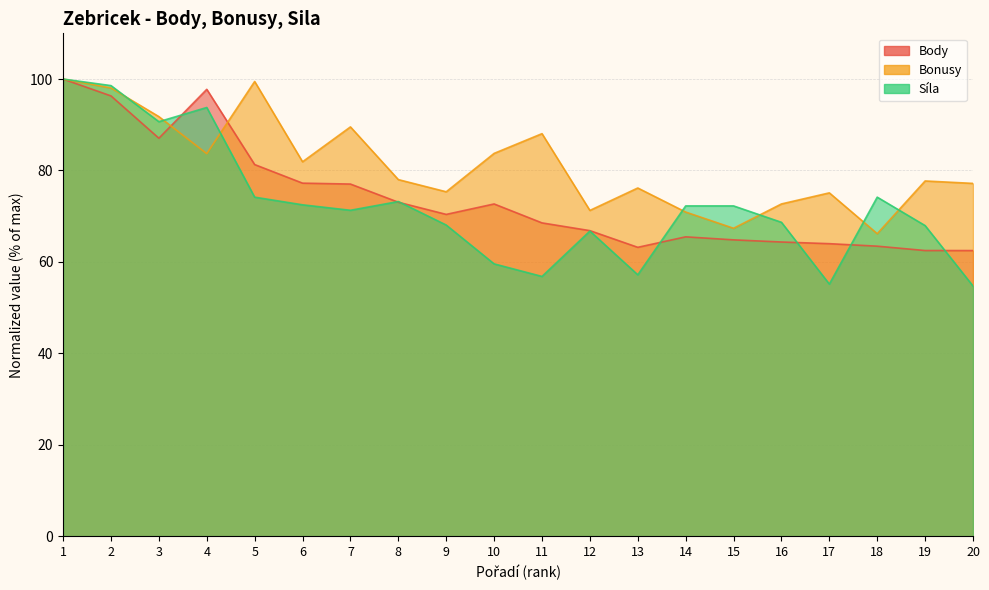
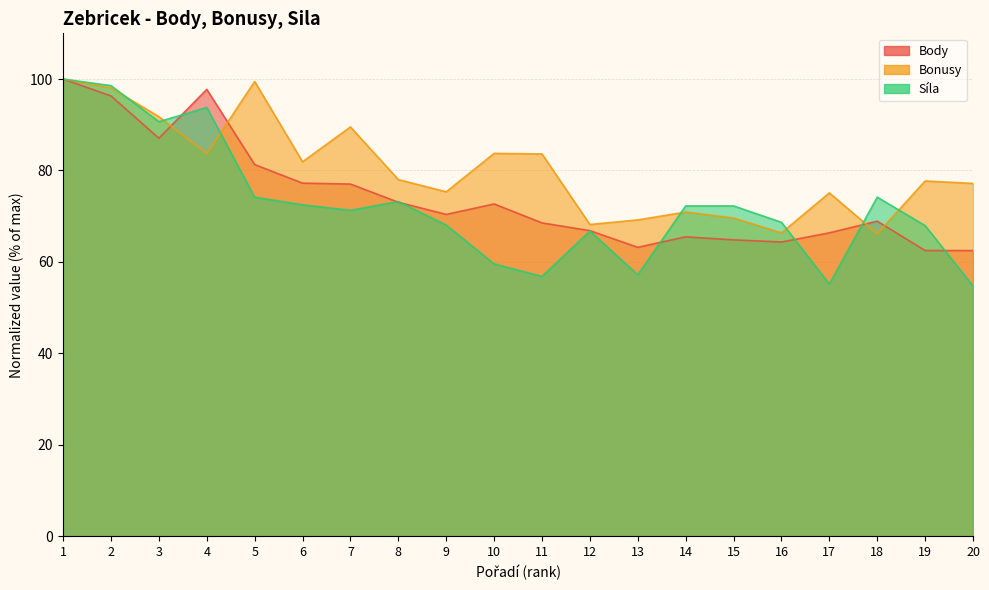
Bonusy, 11: 88 -> 84
Bonusy, 12: 71 -> 68
Bonusy, 13: 76 -> 69
Bonusy, 15: 67 -> 70
Bonusy, 16: 73 -> 66
Body, 17: 64 -> 66
Body, 18: 63 -> 69
